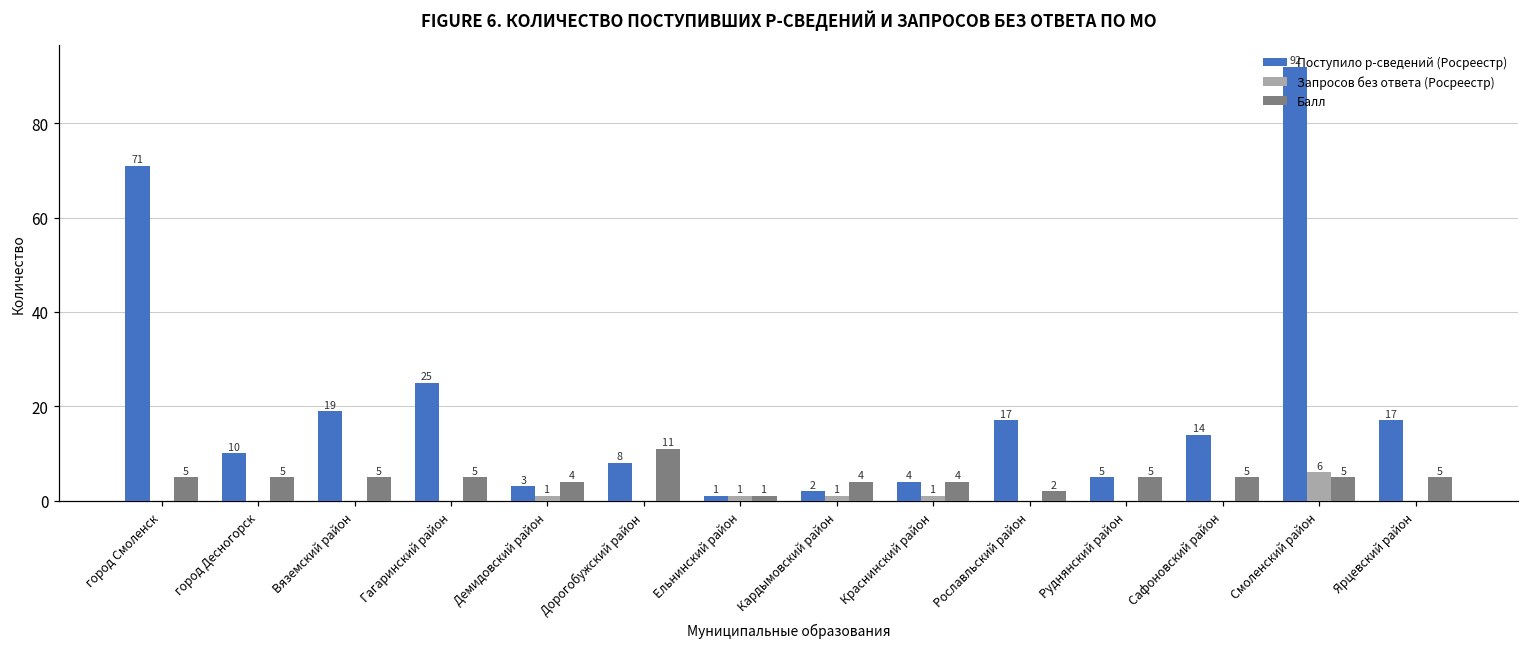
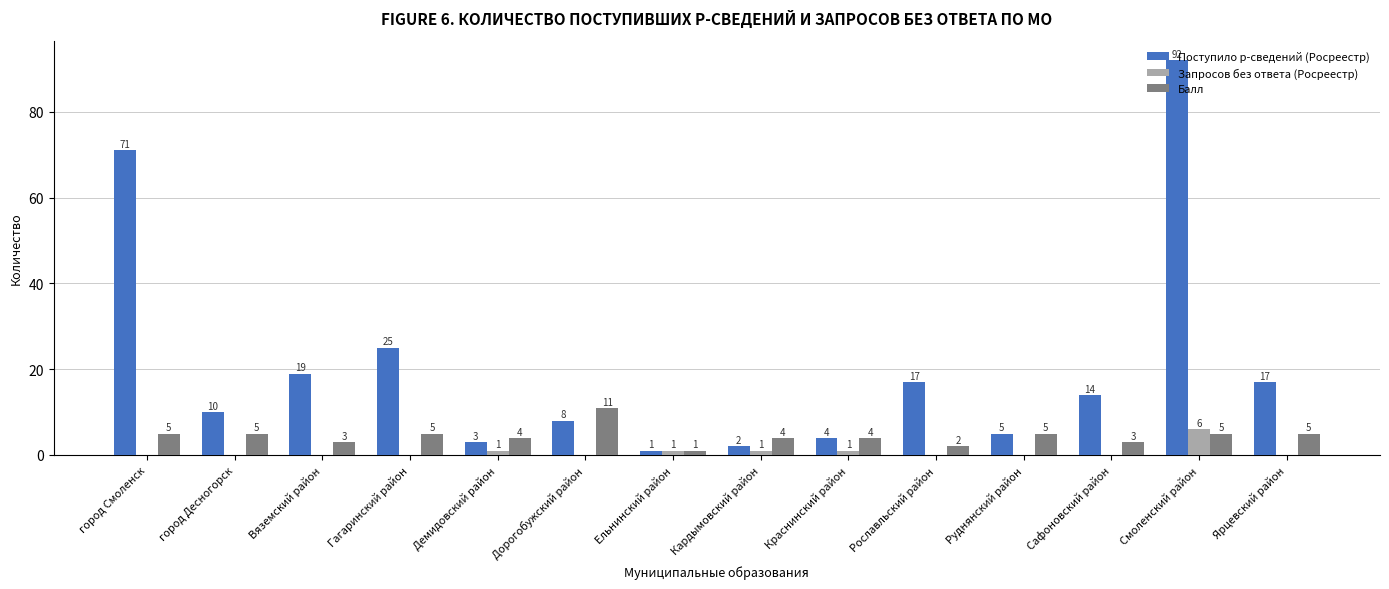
Балл, Вяземский район: 5 -> 3
Балл, Сафоновский район: 5 -> 3
